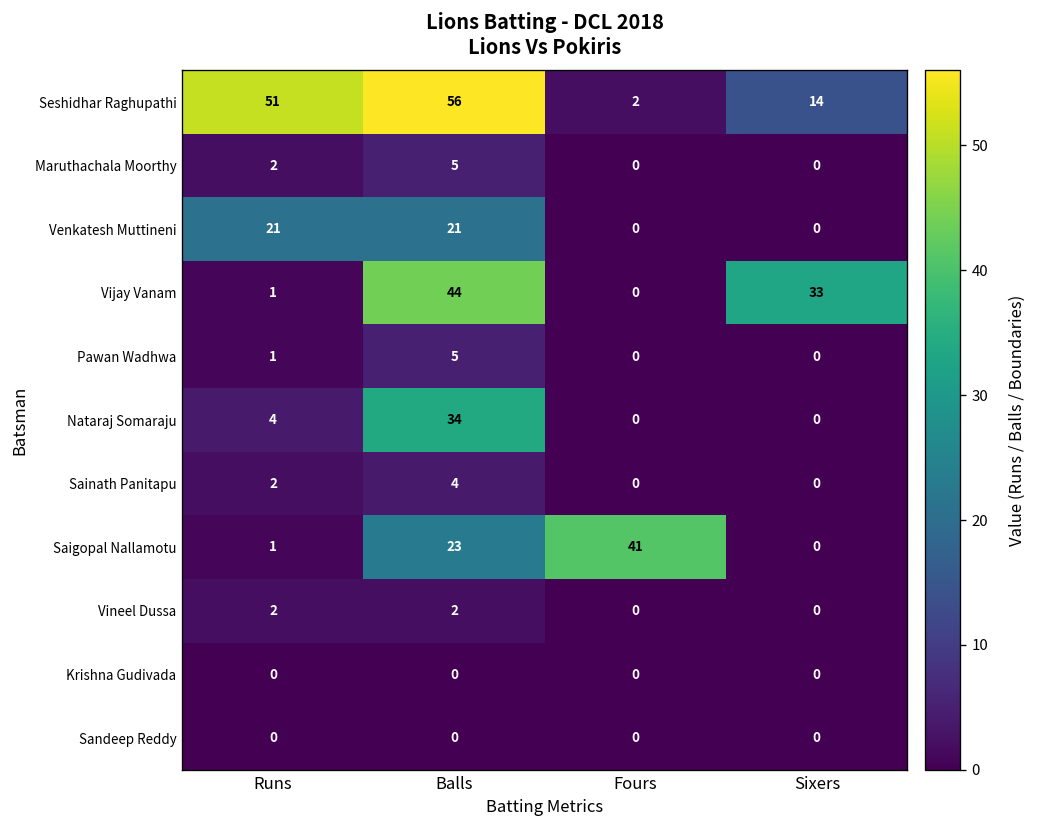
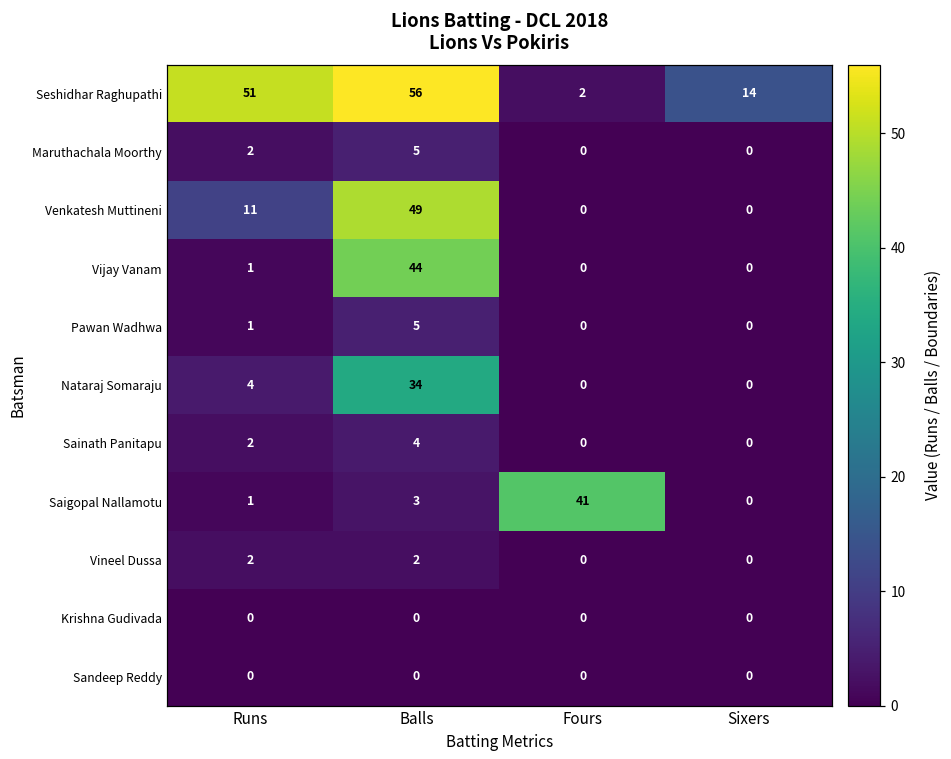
Venkatesh Muttineni, Runs: 21 -> 11
Venkatesh Muttineni, Balls: 21 -> 49
Vijay Vanam, Sixers: 33 -> 0
Saigopal Nallamotu, Balls: 23 -> 3
